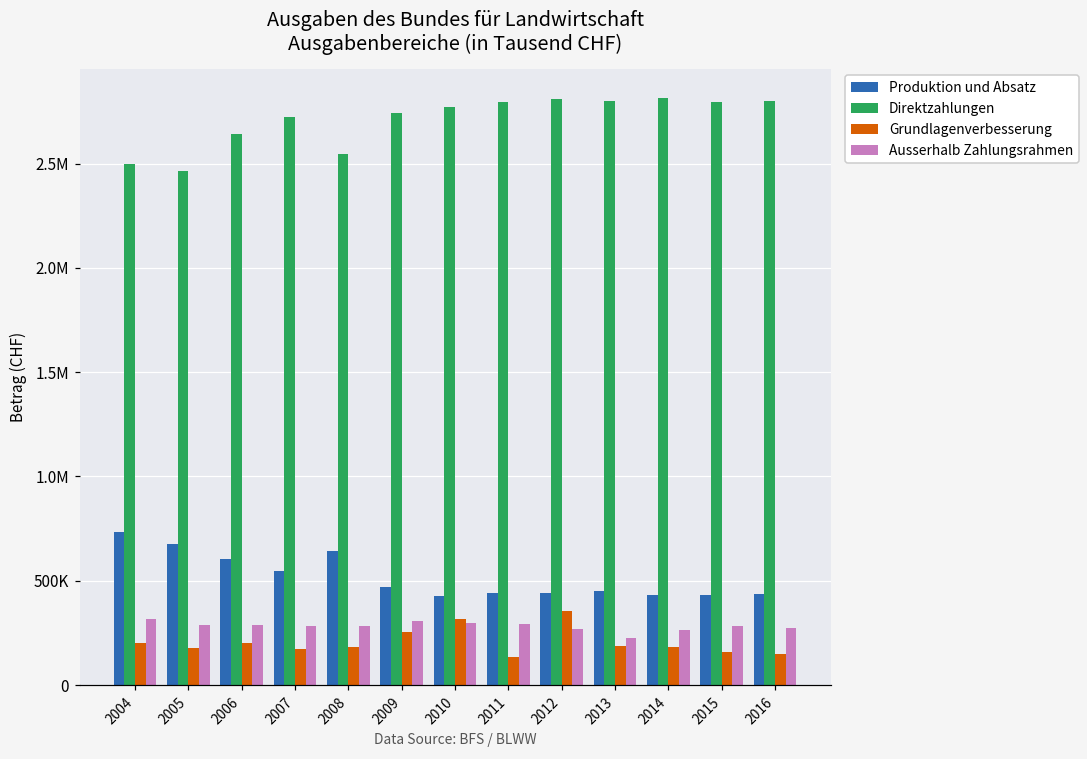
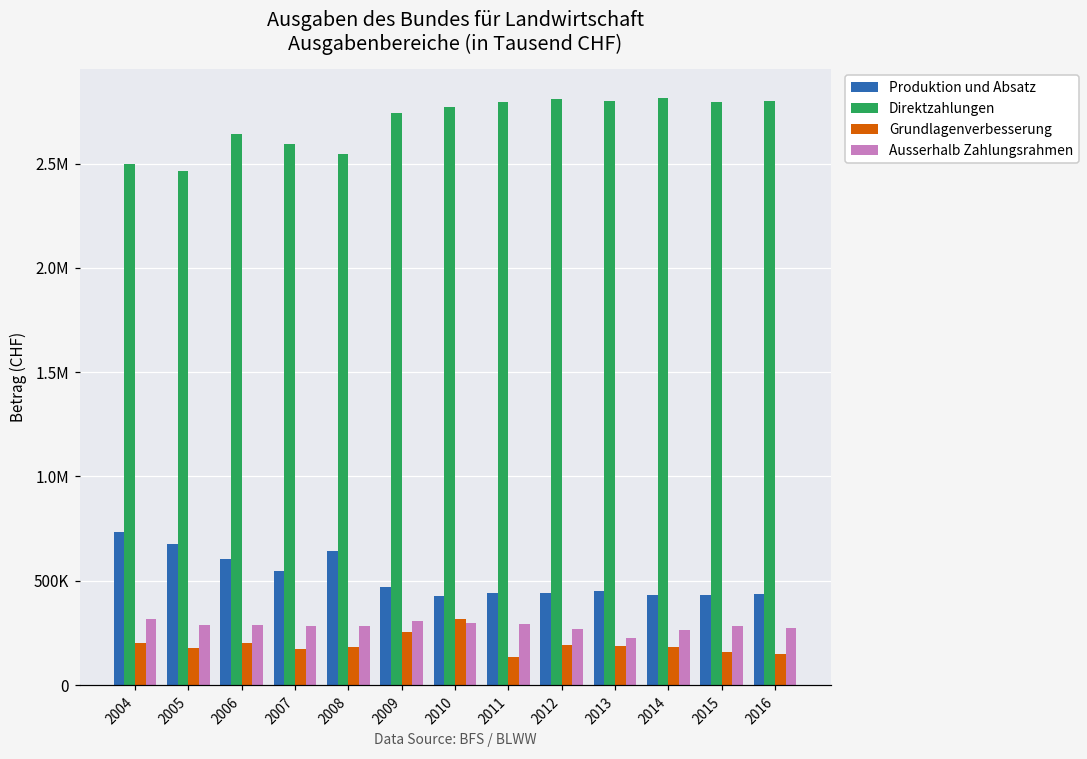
Direktzahlungen, 2007: 2720000 -> 2600000
Grundlagenverbesserung, 2012: 360000 -> 190000
